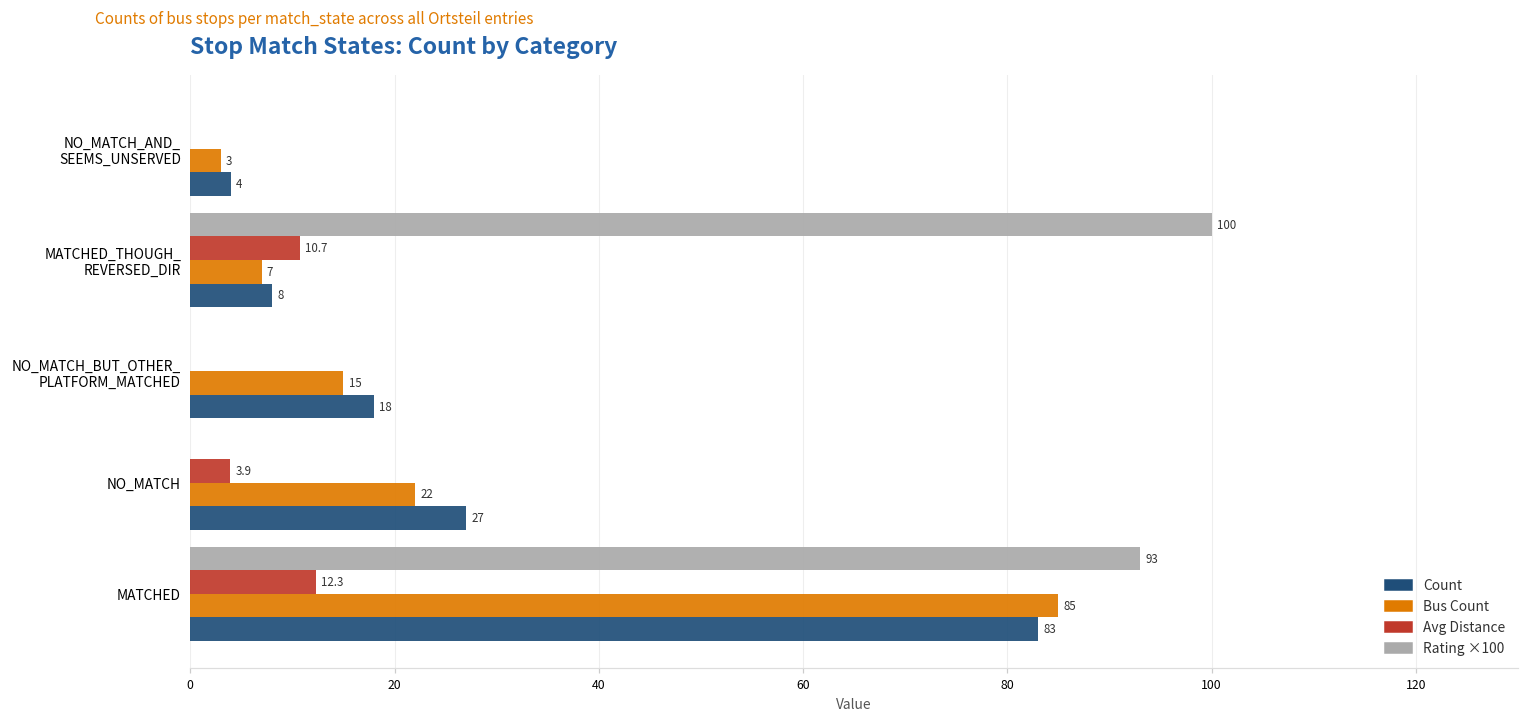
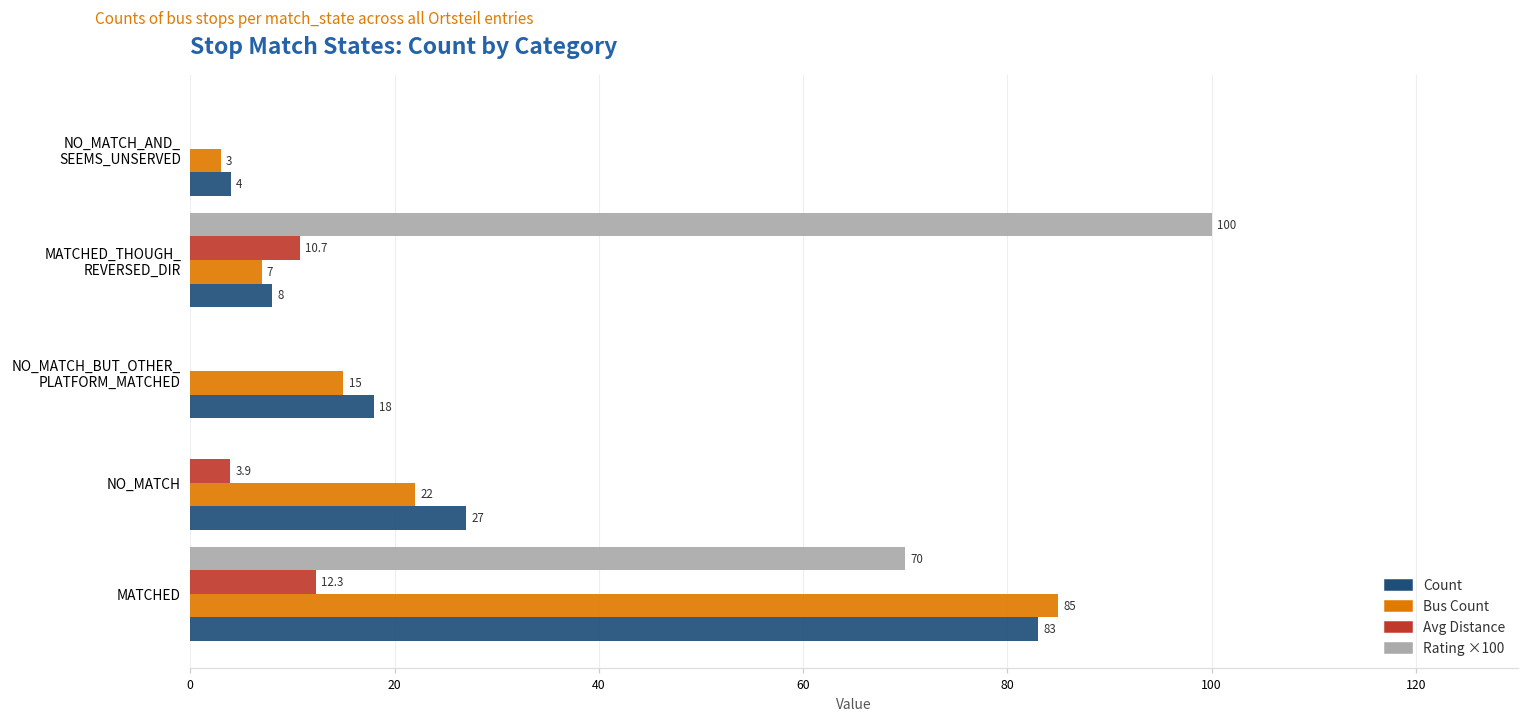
Rating ×100, MATCHED: 93 -> 70
